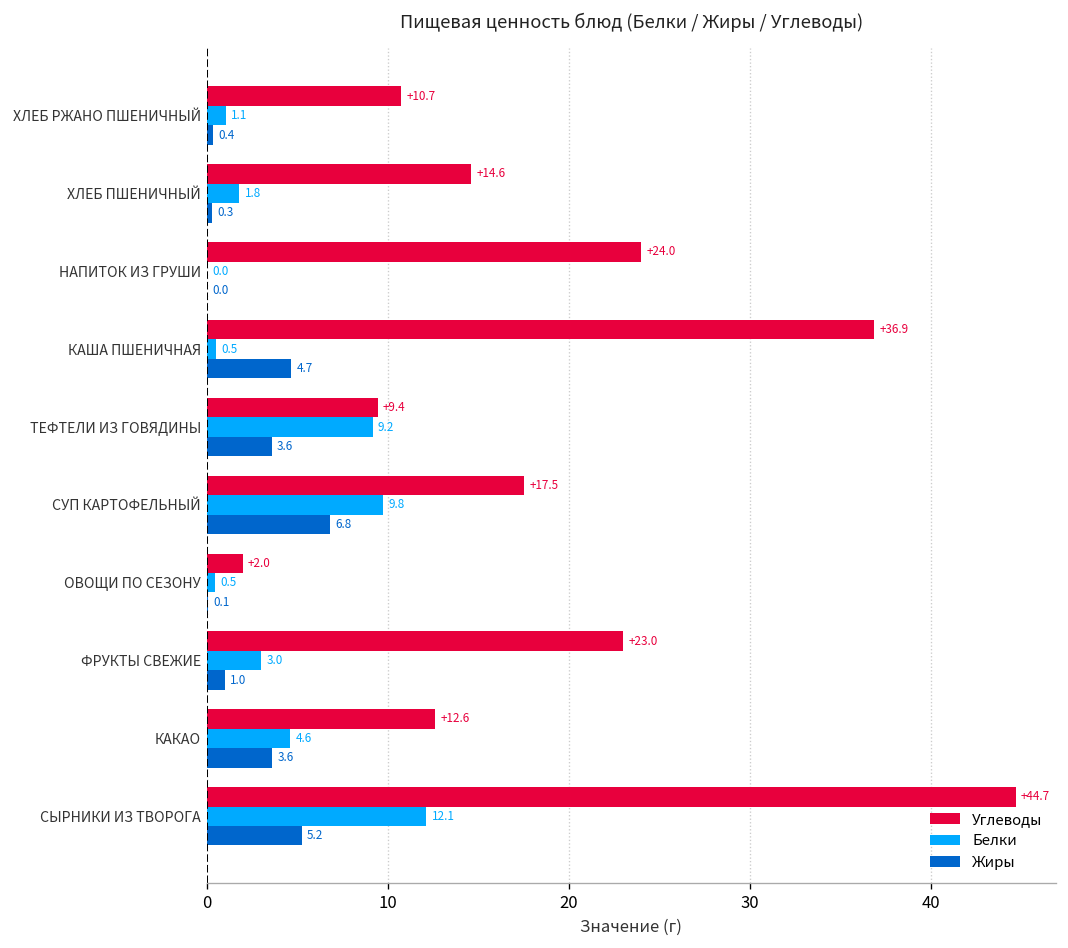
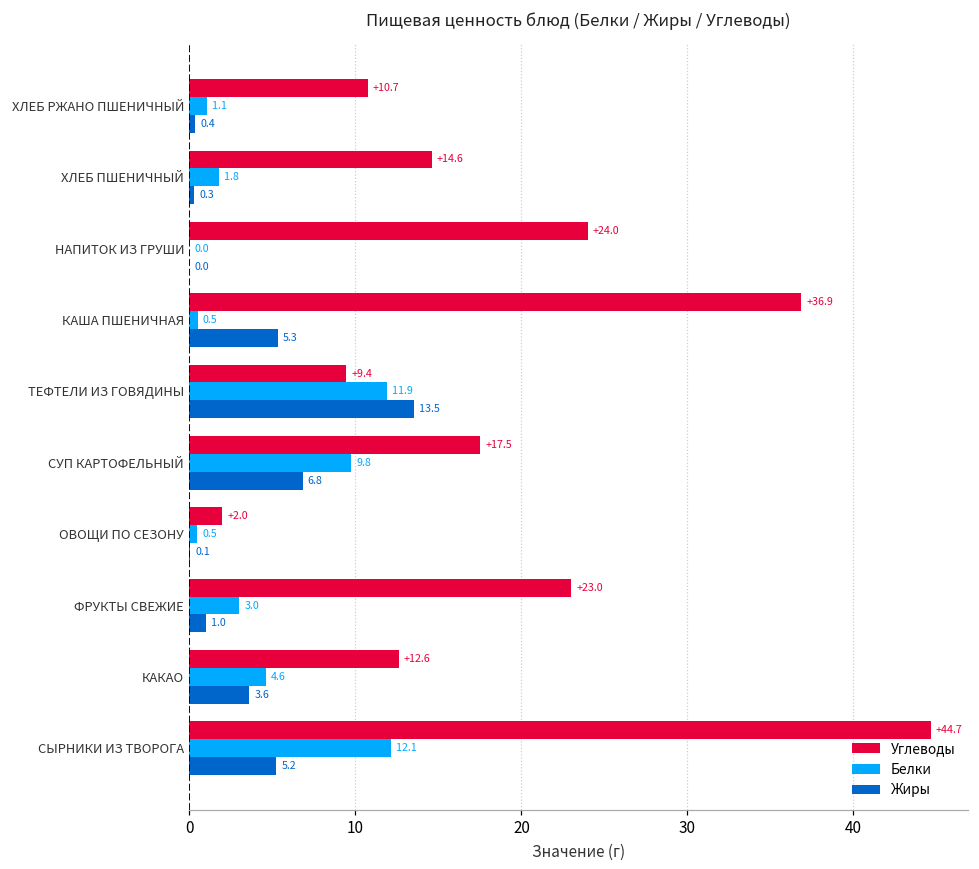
Жиры, КАША ПШЕНИЧНАЯ: 4.7 -> 5.3
Белки, ТЕФТЕЛИ ИЗ ГОВЯДИНЫ: 9.2 -> 11.9
Жиры, ТЕФТЕЛИ ИЗ ГОВЯДИНЫ: 3.6 -> 13.5
